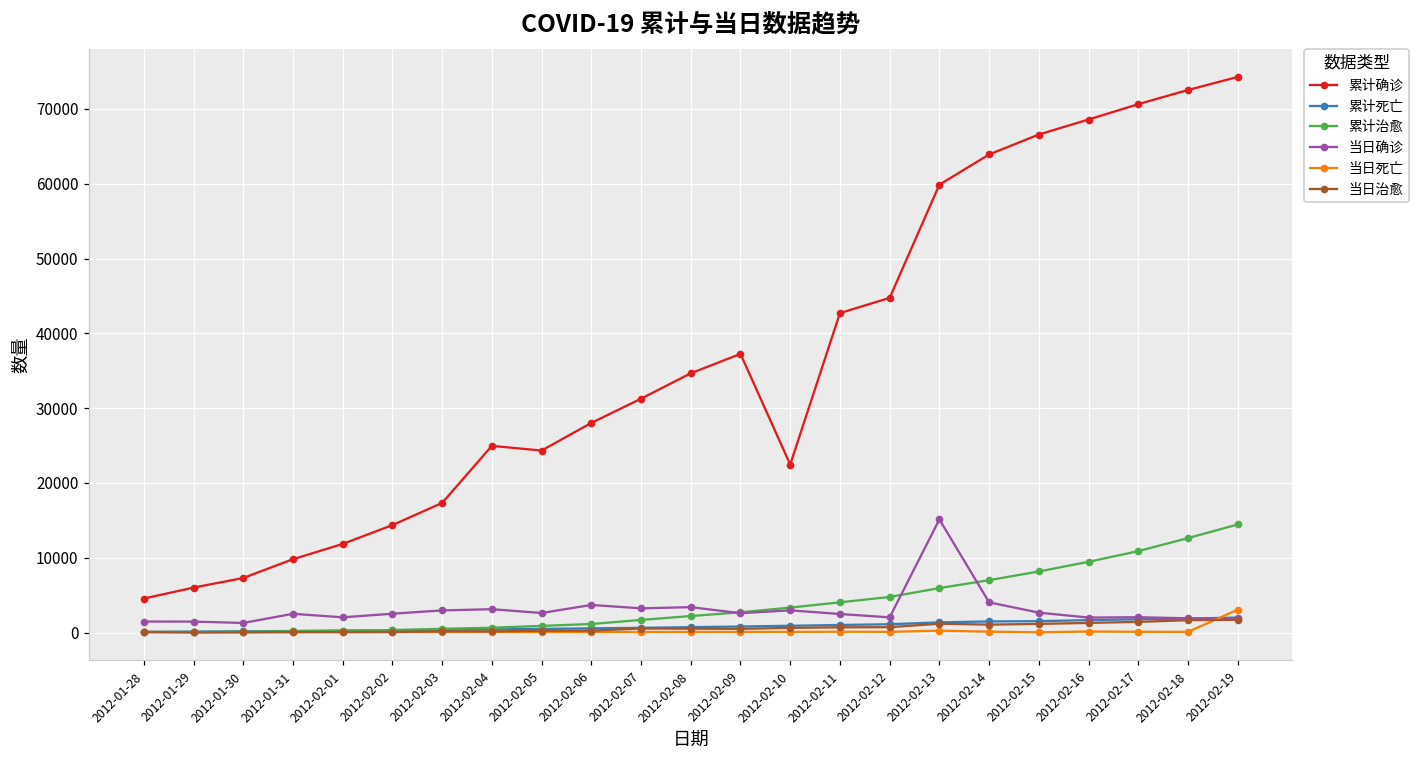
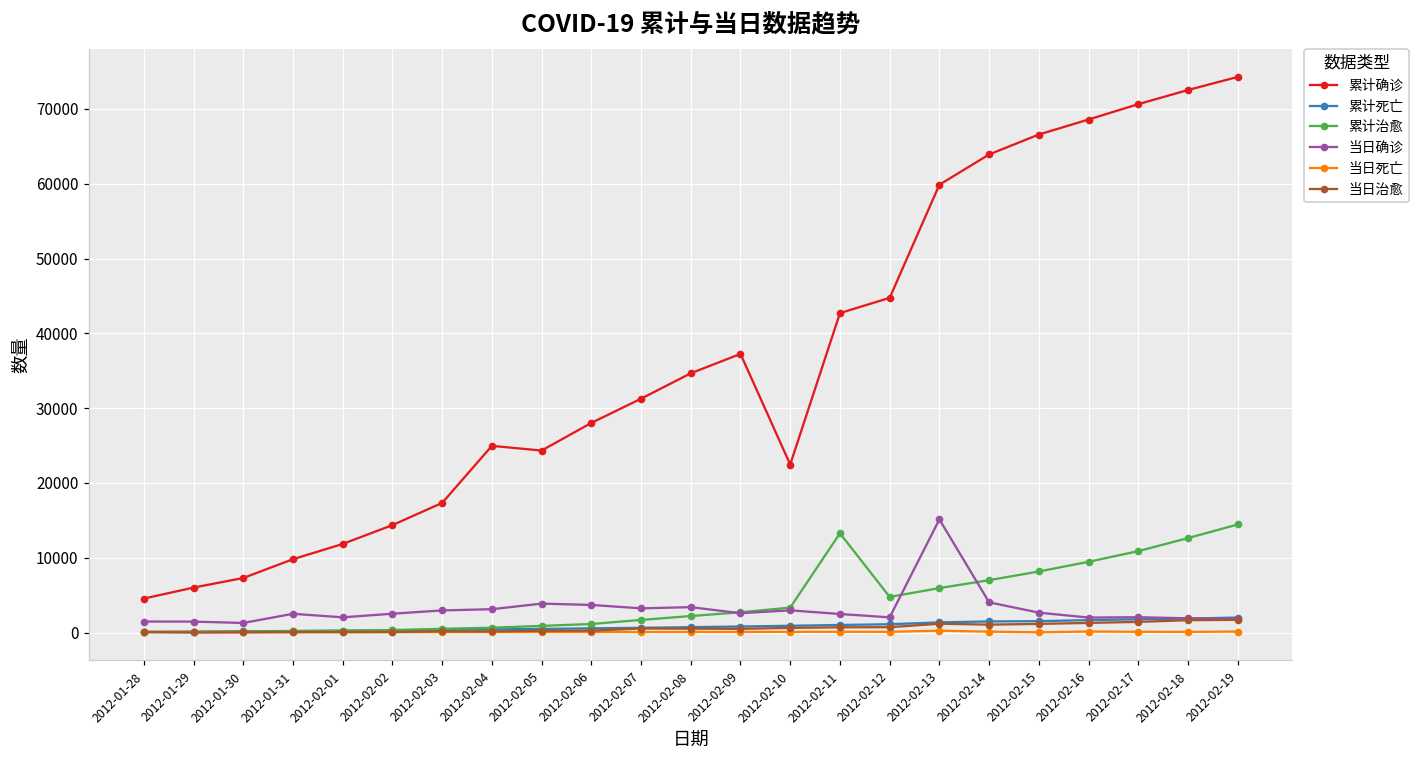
当日确诊, 2012-02-05: 3000 -> 4000
累计治愈, 2012-02-11: 4000 -> 13000
当日死亡, 2012-02-19: 3000 -> 0
